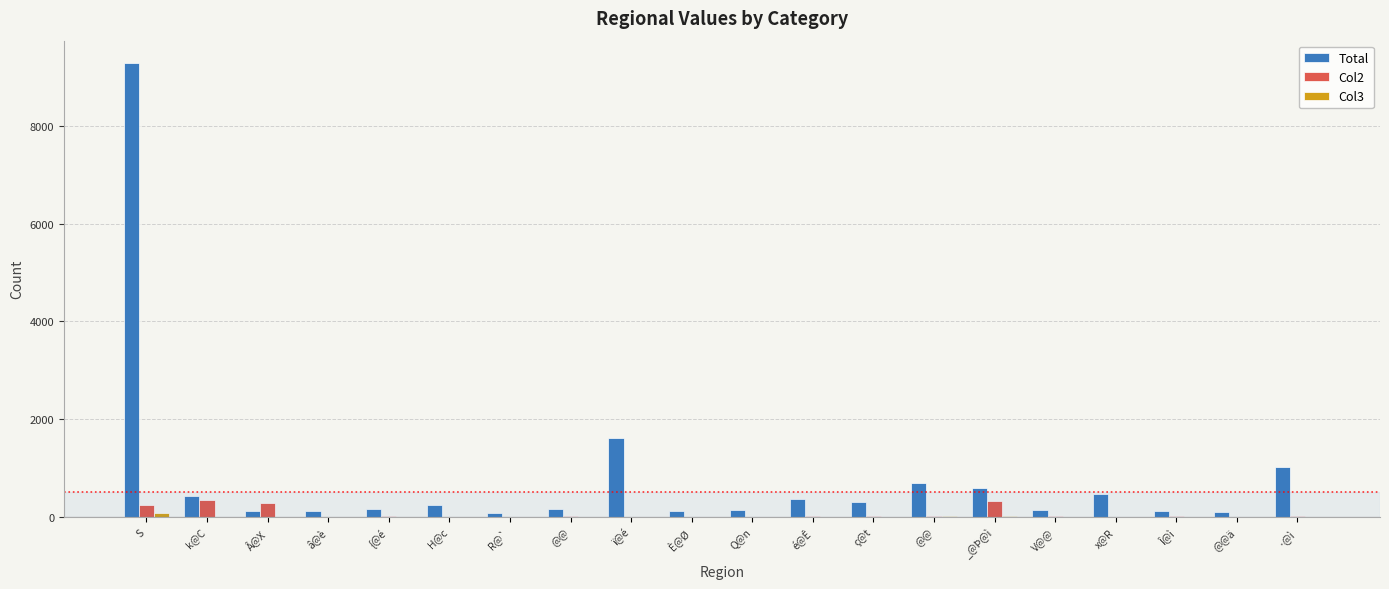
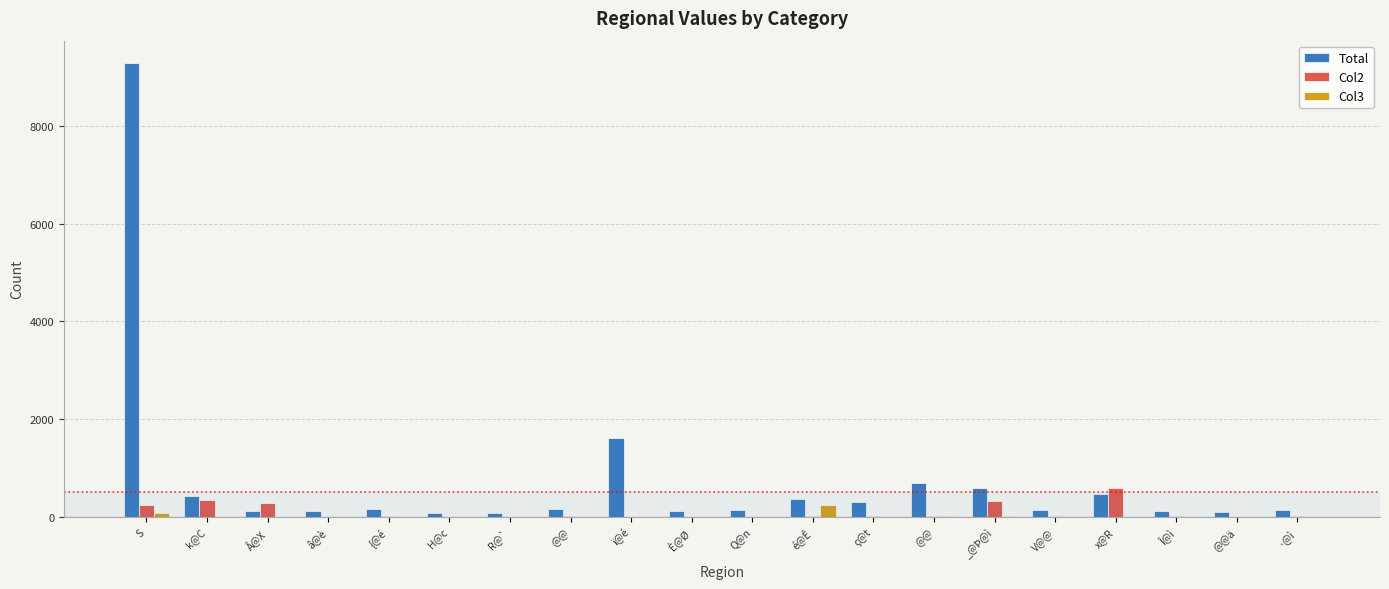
Total, H@c: 200 -> 100
Col3, é@Ê: 0 -> 200
Col2, x@R: 0 -> 600
Total, ·@ì: 1000 -> 100
